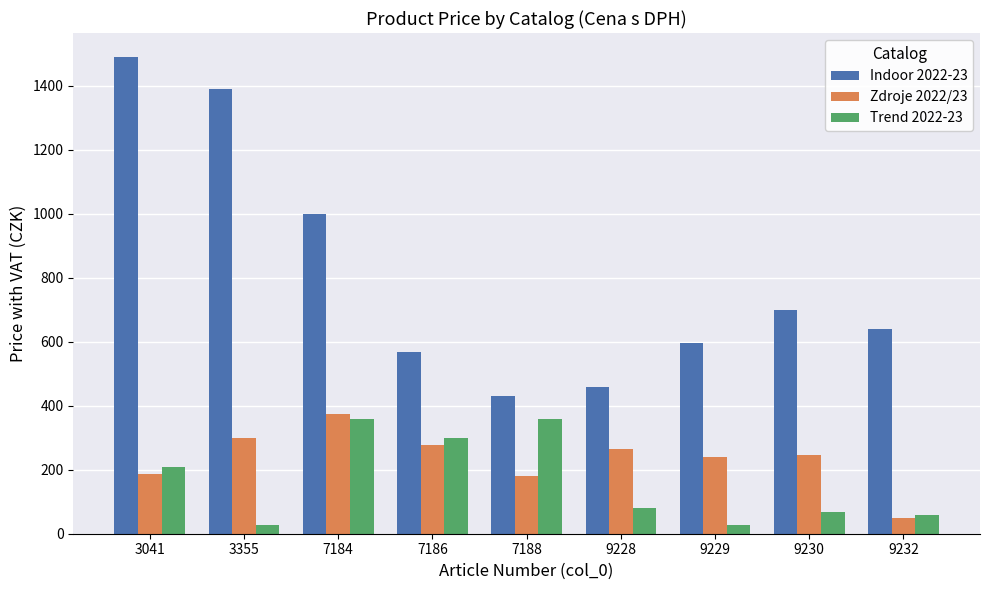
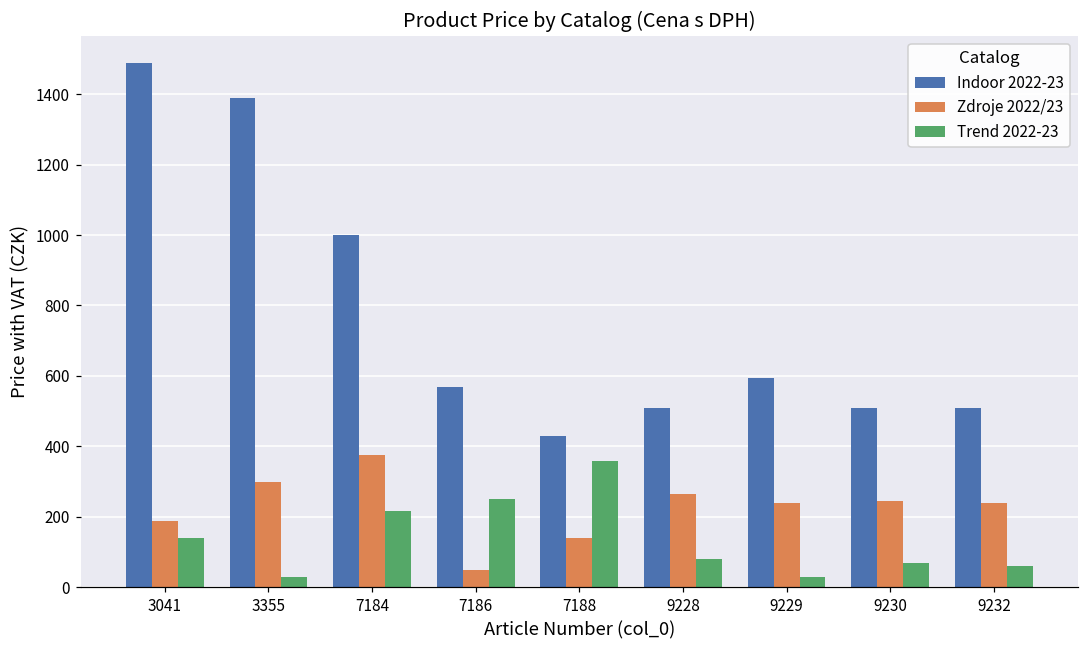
Trend 2022-23, 3041: 210 -> 140
Trend 2022-23, 7184: 360 -> 220
Zdroje 2022/23, 7186: 280 -> 50
Trend 2022-23, 7186: 300 -> 250
Zdroje 2022/23, 7188: 180 -> 140
Indoor 2022-23, 9228: 460 -> 510
Indoor 2022-23, 9230: 700 -> 510
Indoor 2022-23, 9232: 640 -> 510
Zdroje 2022/23, 9232: 50 -> 240
